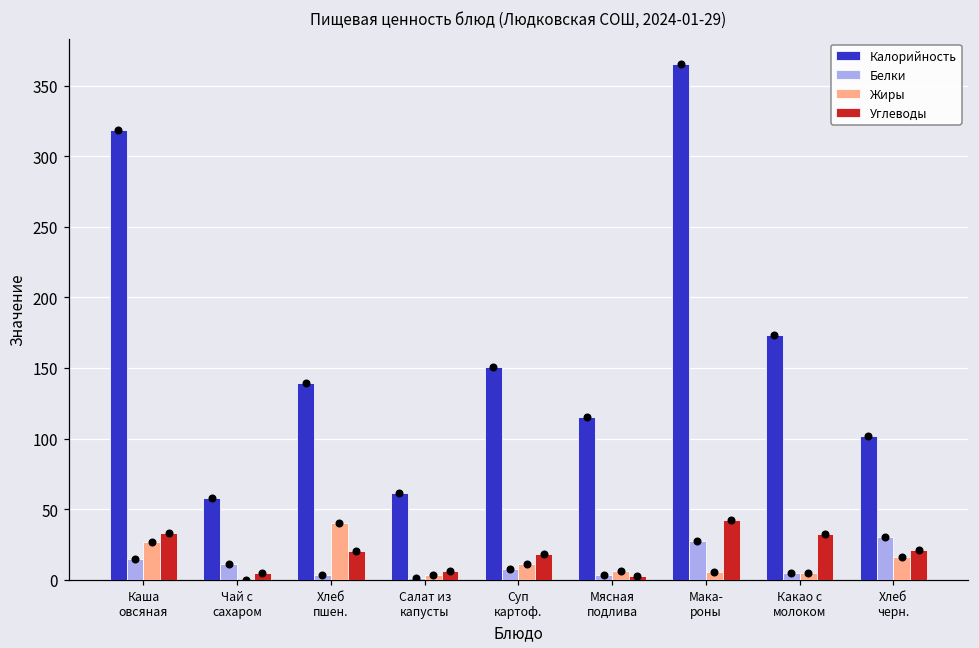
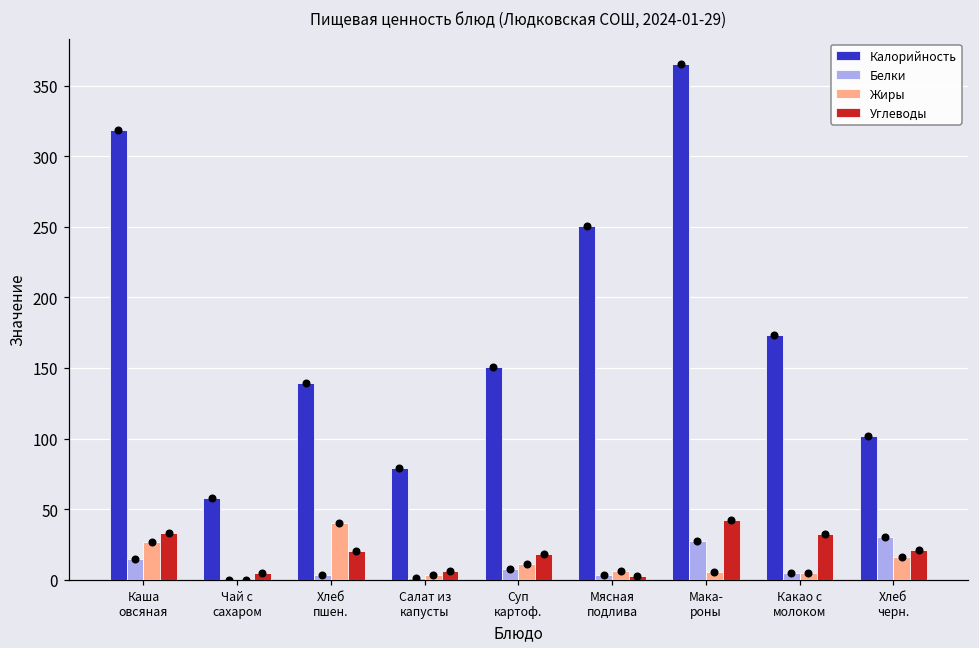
Белки, Чай с сахаром: 11 -> 0
Калорийность, Салат из капусты: 62 -> 79
Калорийность, Мясная подлива: 116 -> 250
